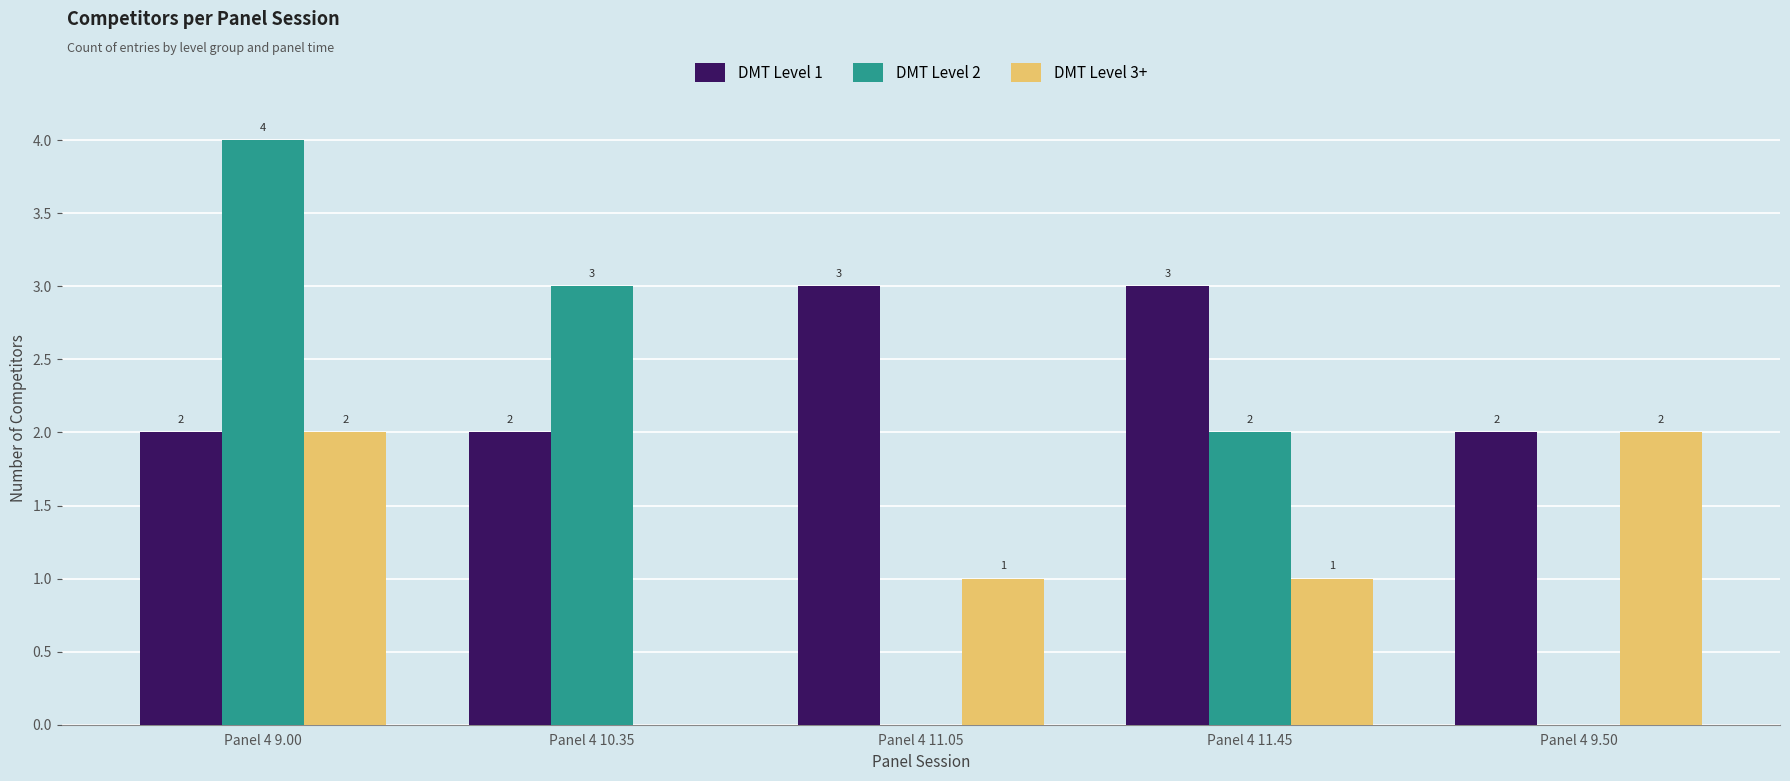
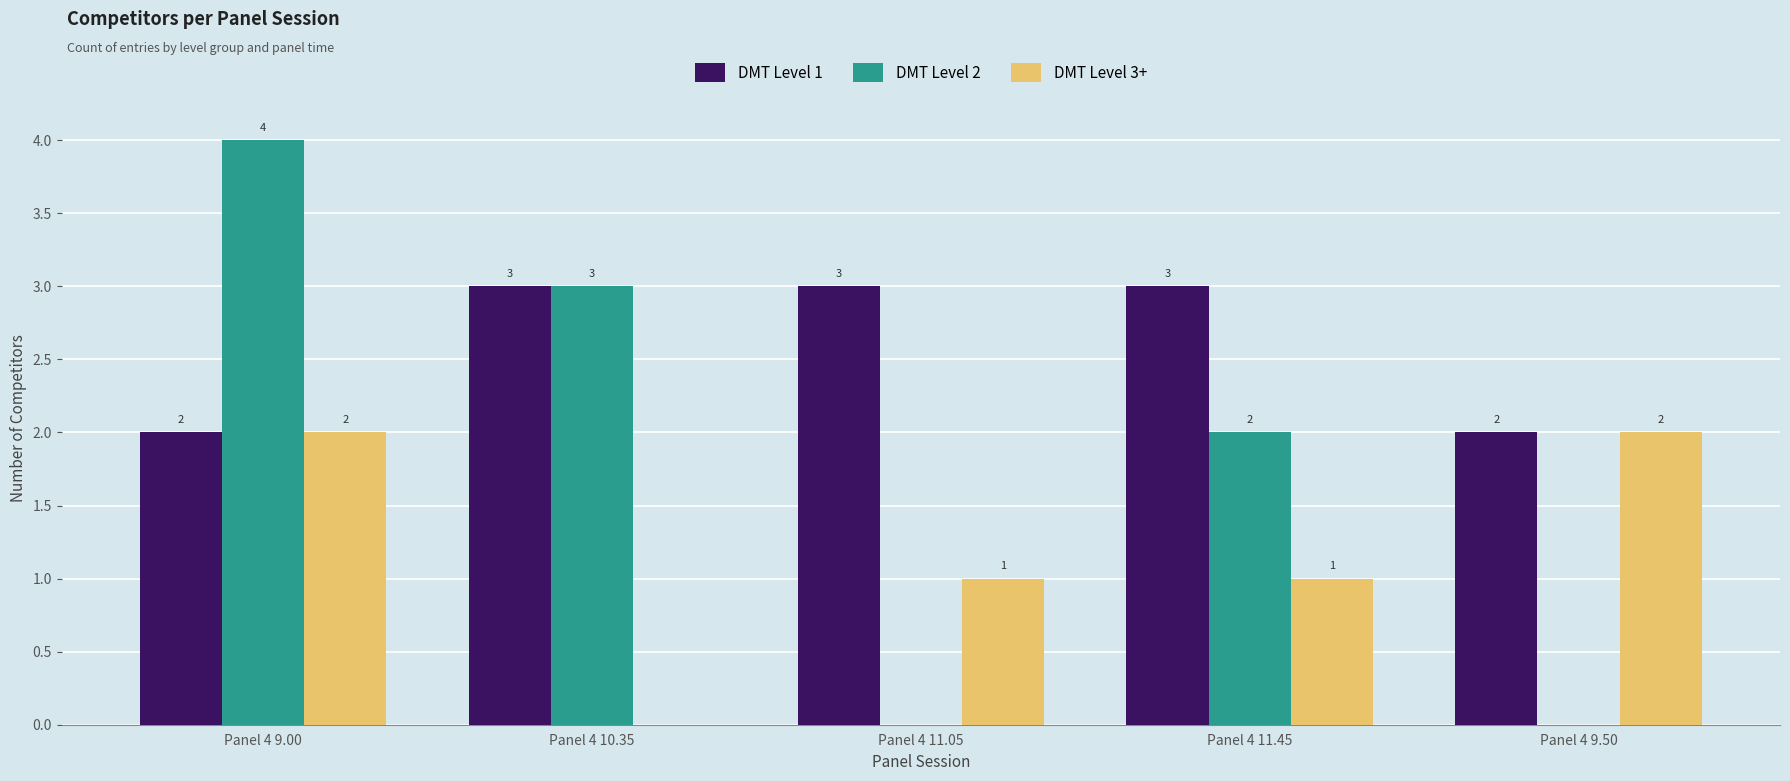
DMT Level 1, Panel 4 10.35: 2 -> 3
